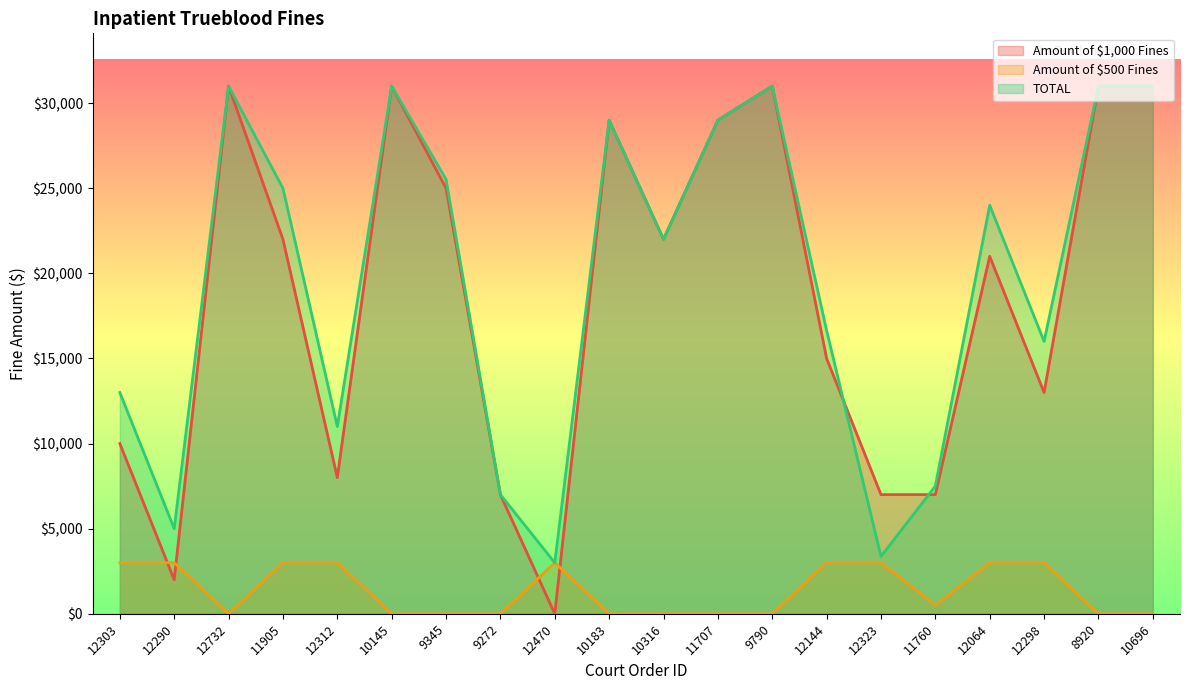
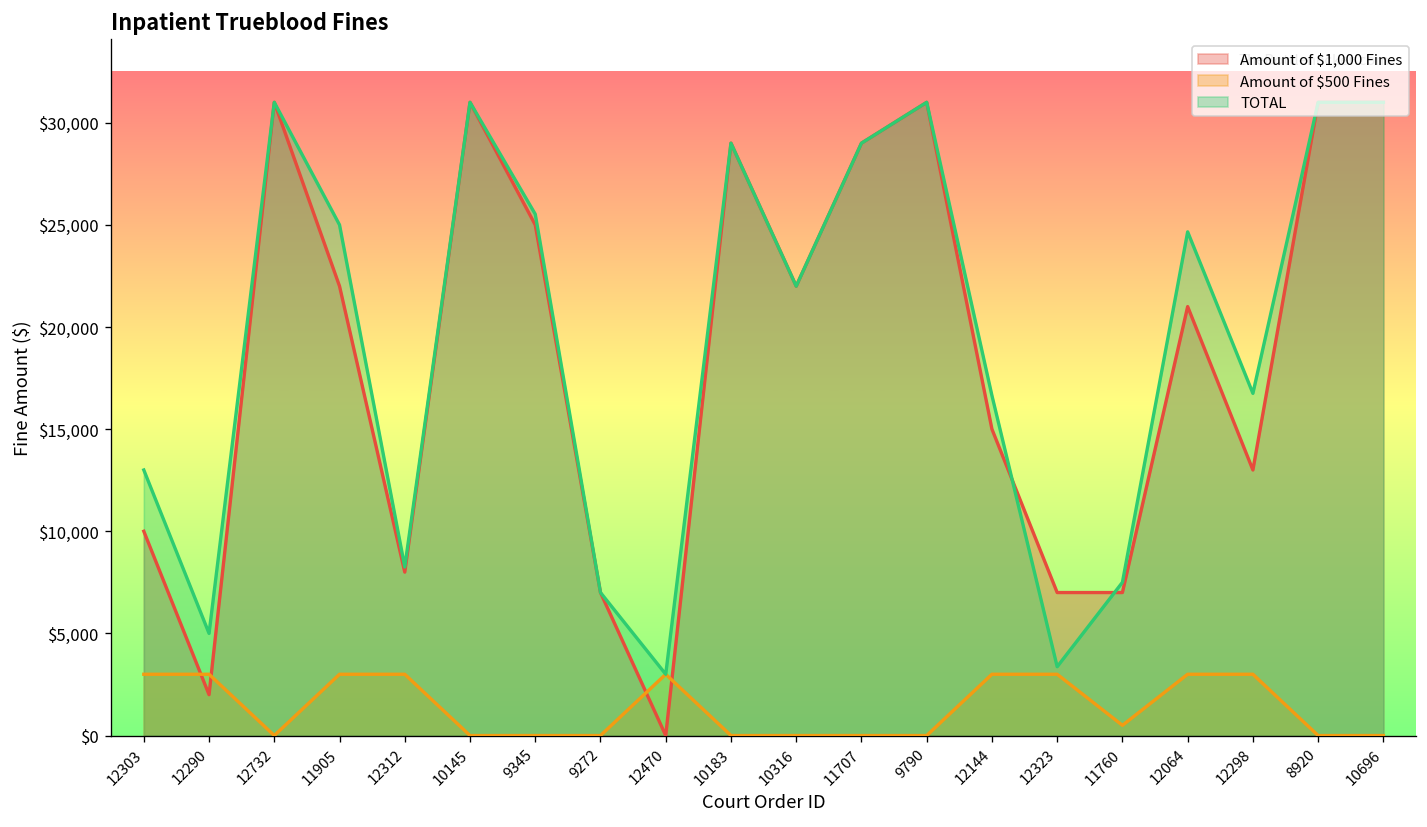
TOTAL, 12312: $11,000 -> $8,300
TOTAL, 12064: $24,000 -> $24,700
TOTAL, 12298: $16,000 -> $16,800
